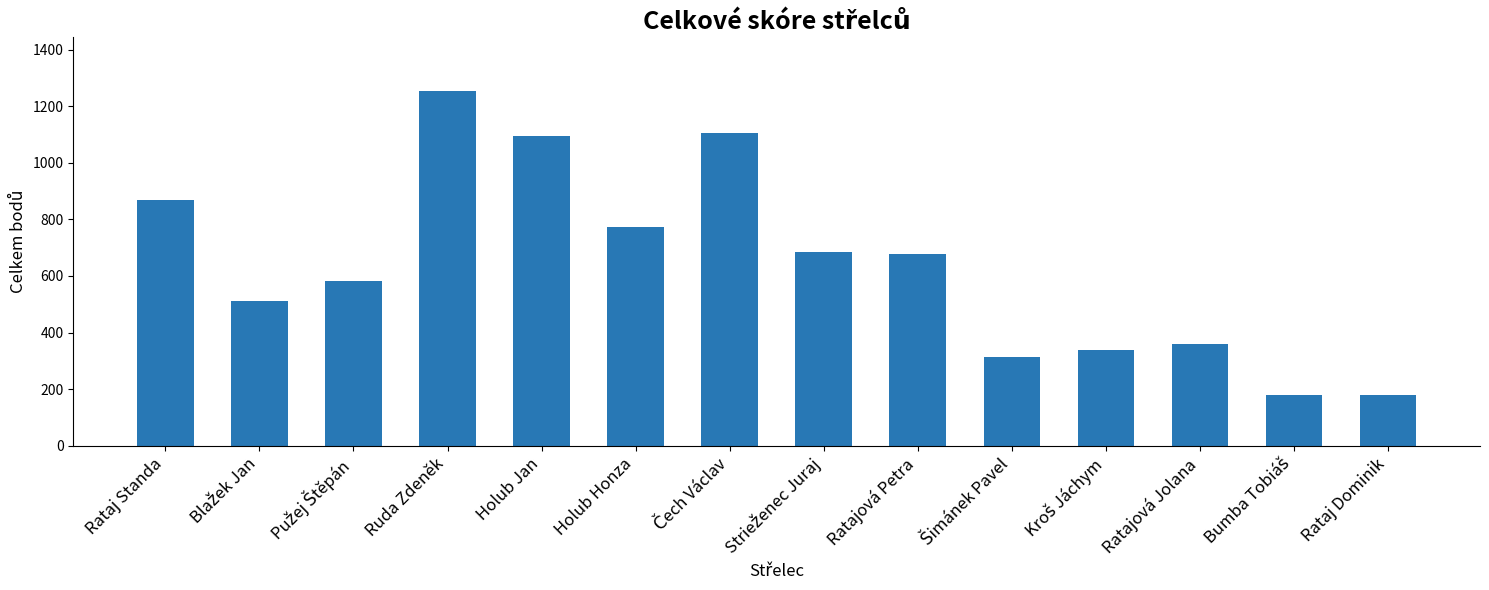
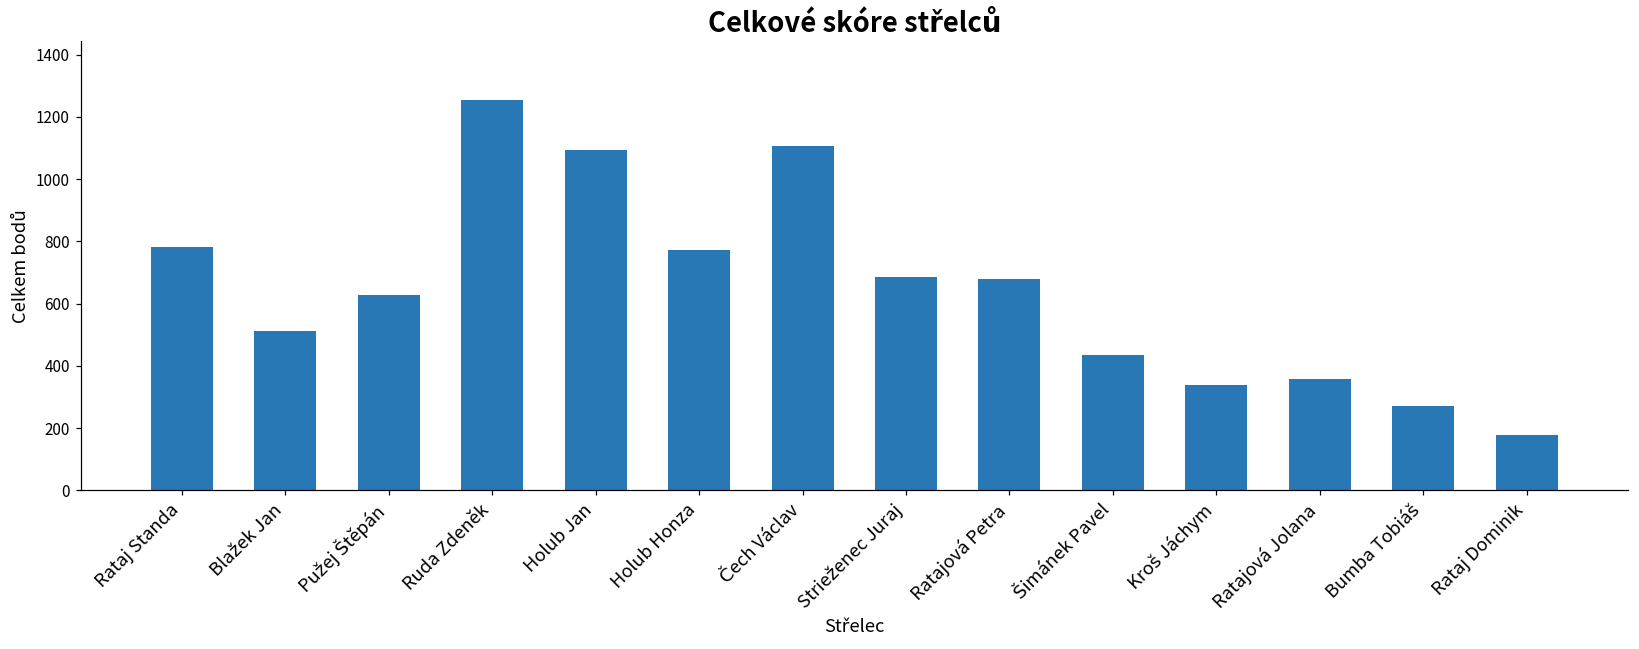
Rataj Standa: 870 -> 780
Pužej Štěpán: 580 -> 630
Šimánek Pavel: 310 -> 440
Bumba Tobiáš: 180 -> 270
